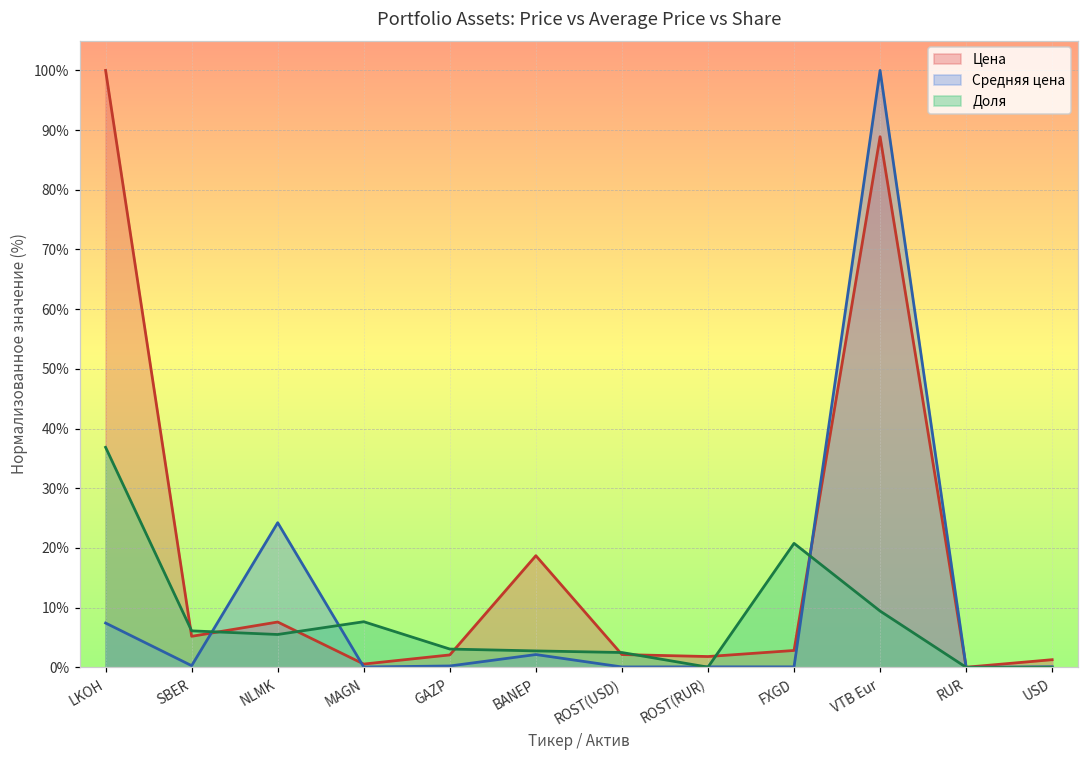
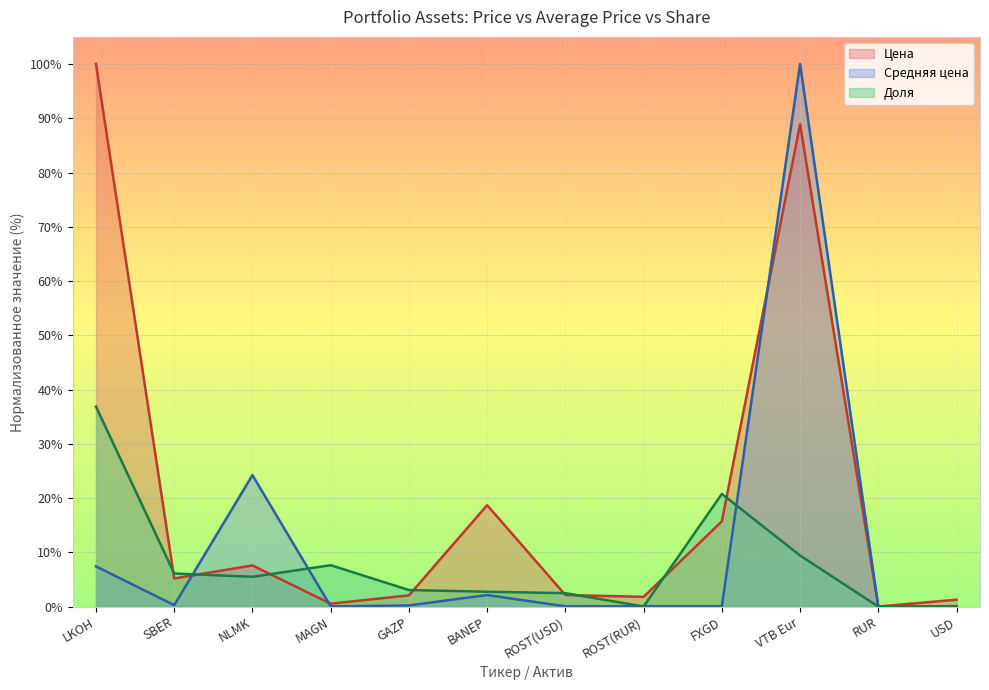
Цена, FXGD: 3% -> 16%
